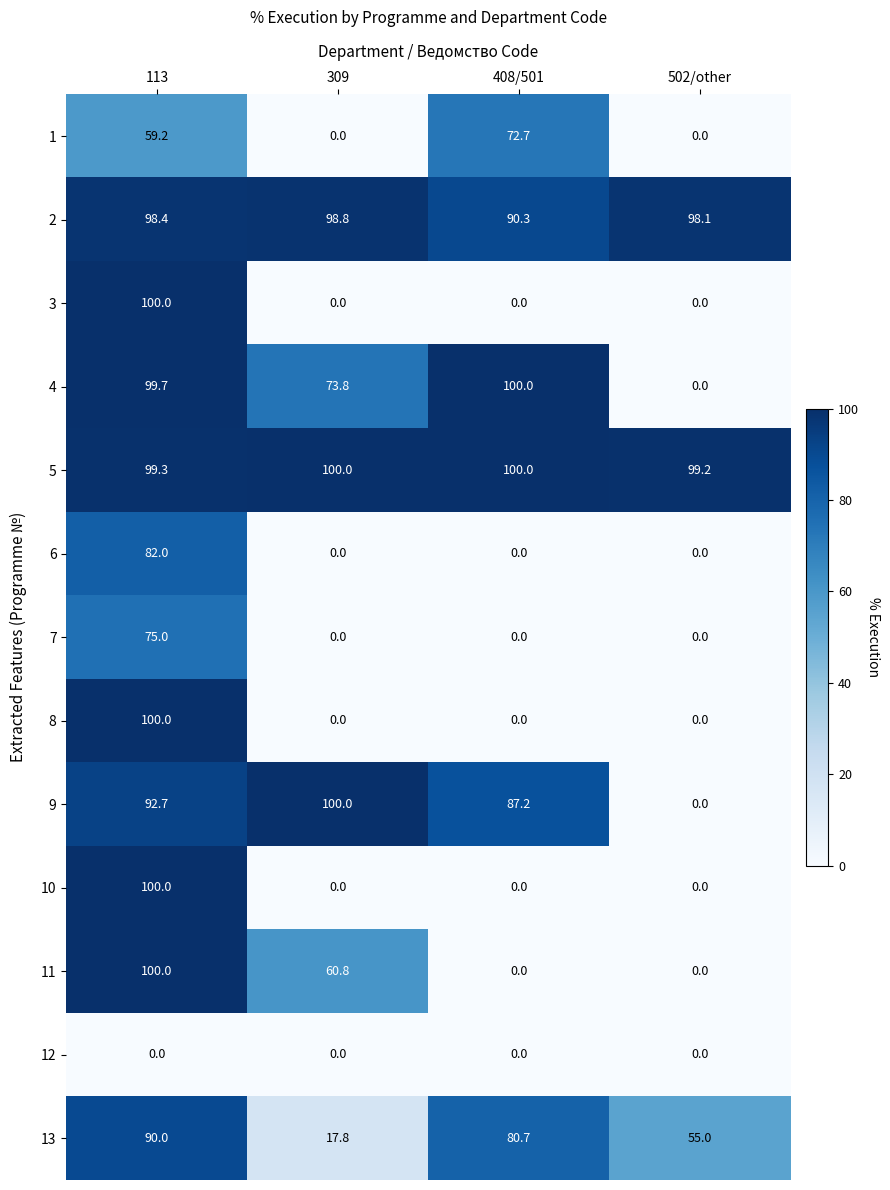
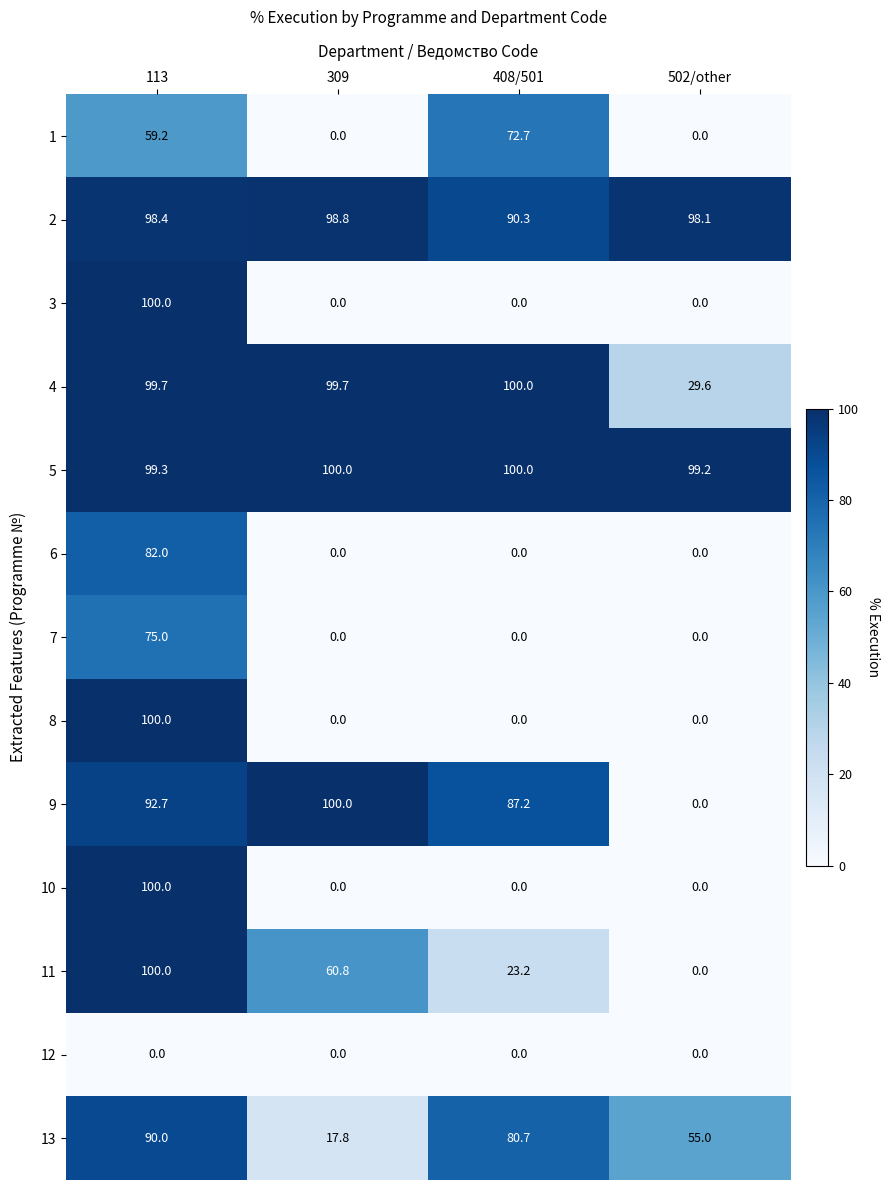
4, 309: 73.8 -> 99.7
4, 502/other: 0.0 -> 29.6
11, 408/501: 0.0 -> 23.2
